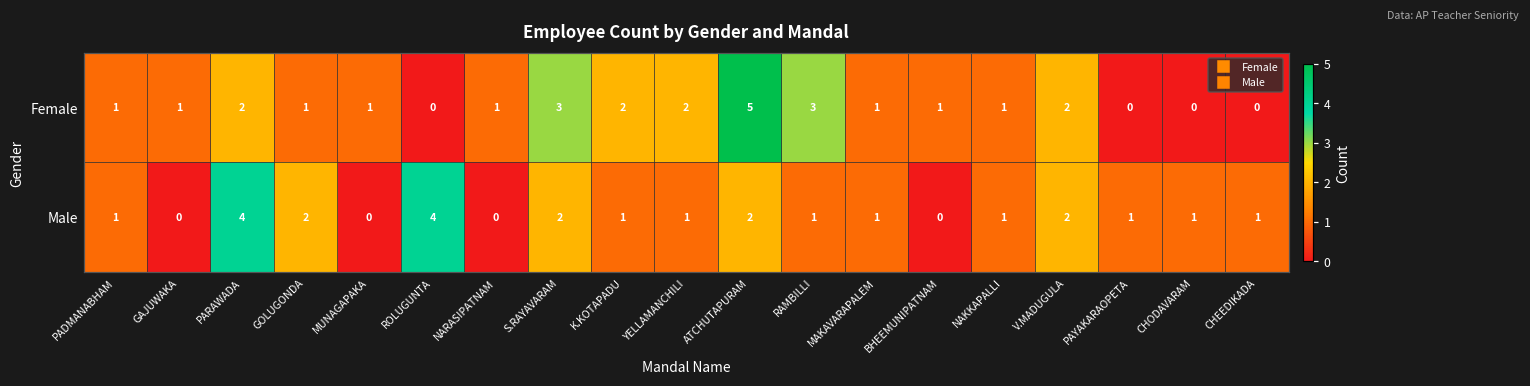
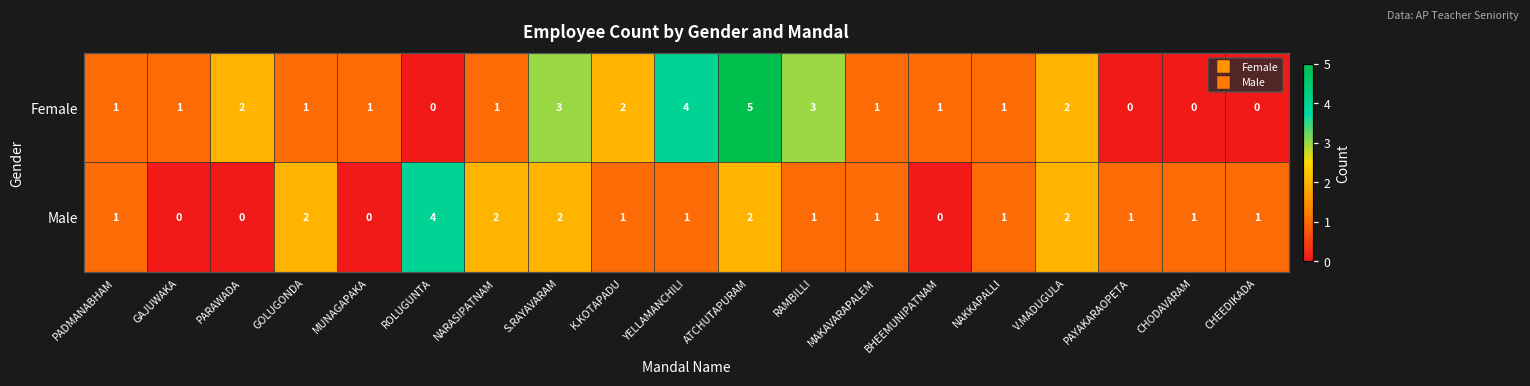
Female, YELLAMANCHILI: 2 -> 4
Male, PARAWADA: 4 -> 0
Male, NARASIPATNAM: 0 -> 2
